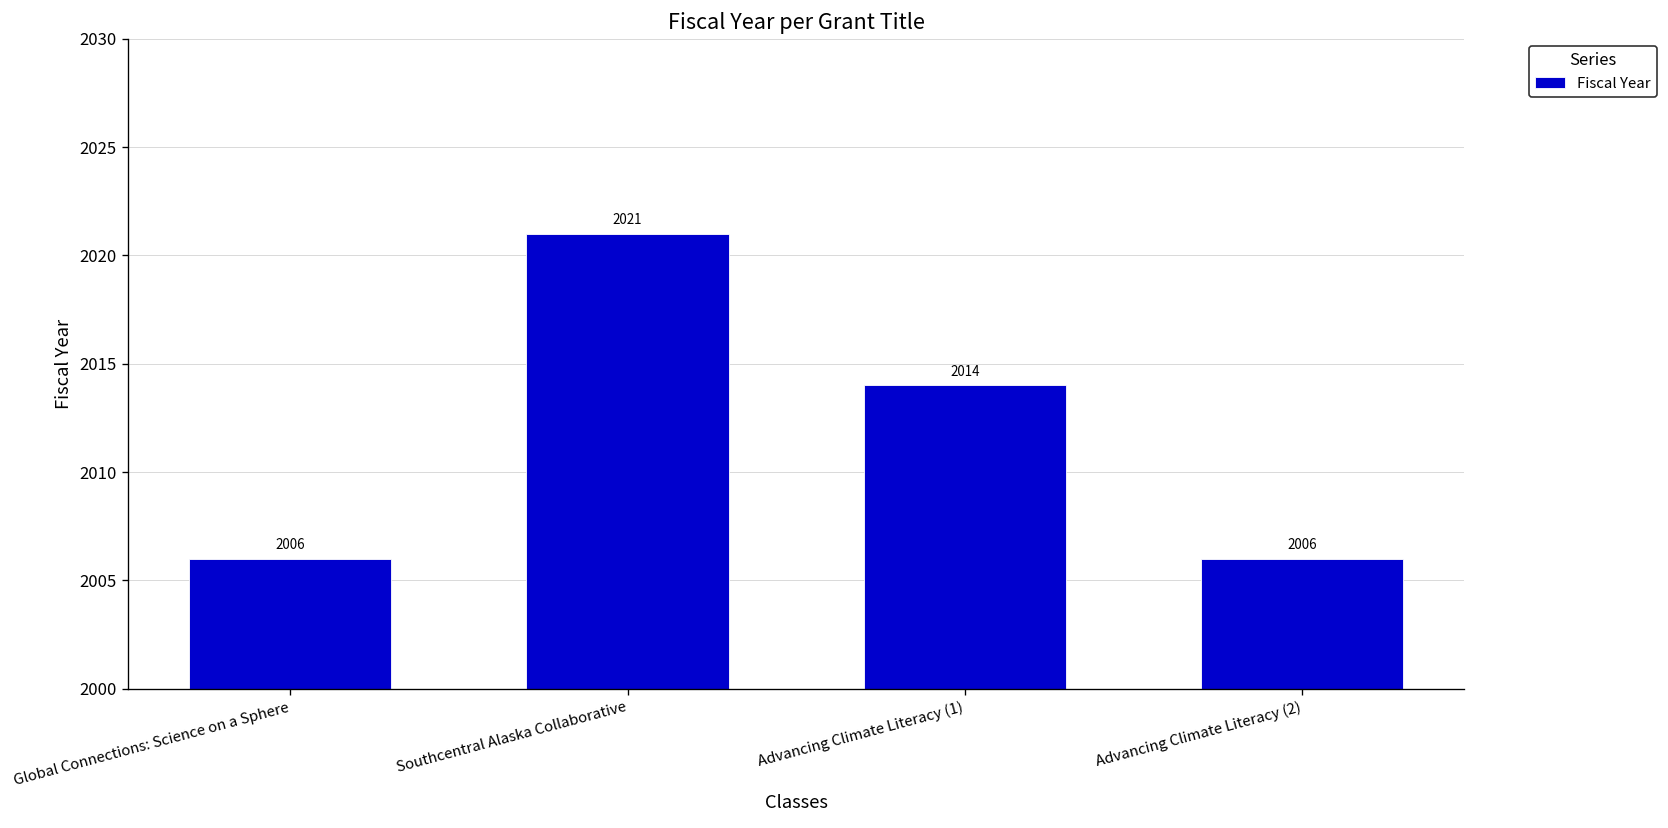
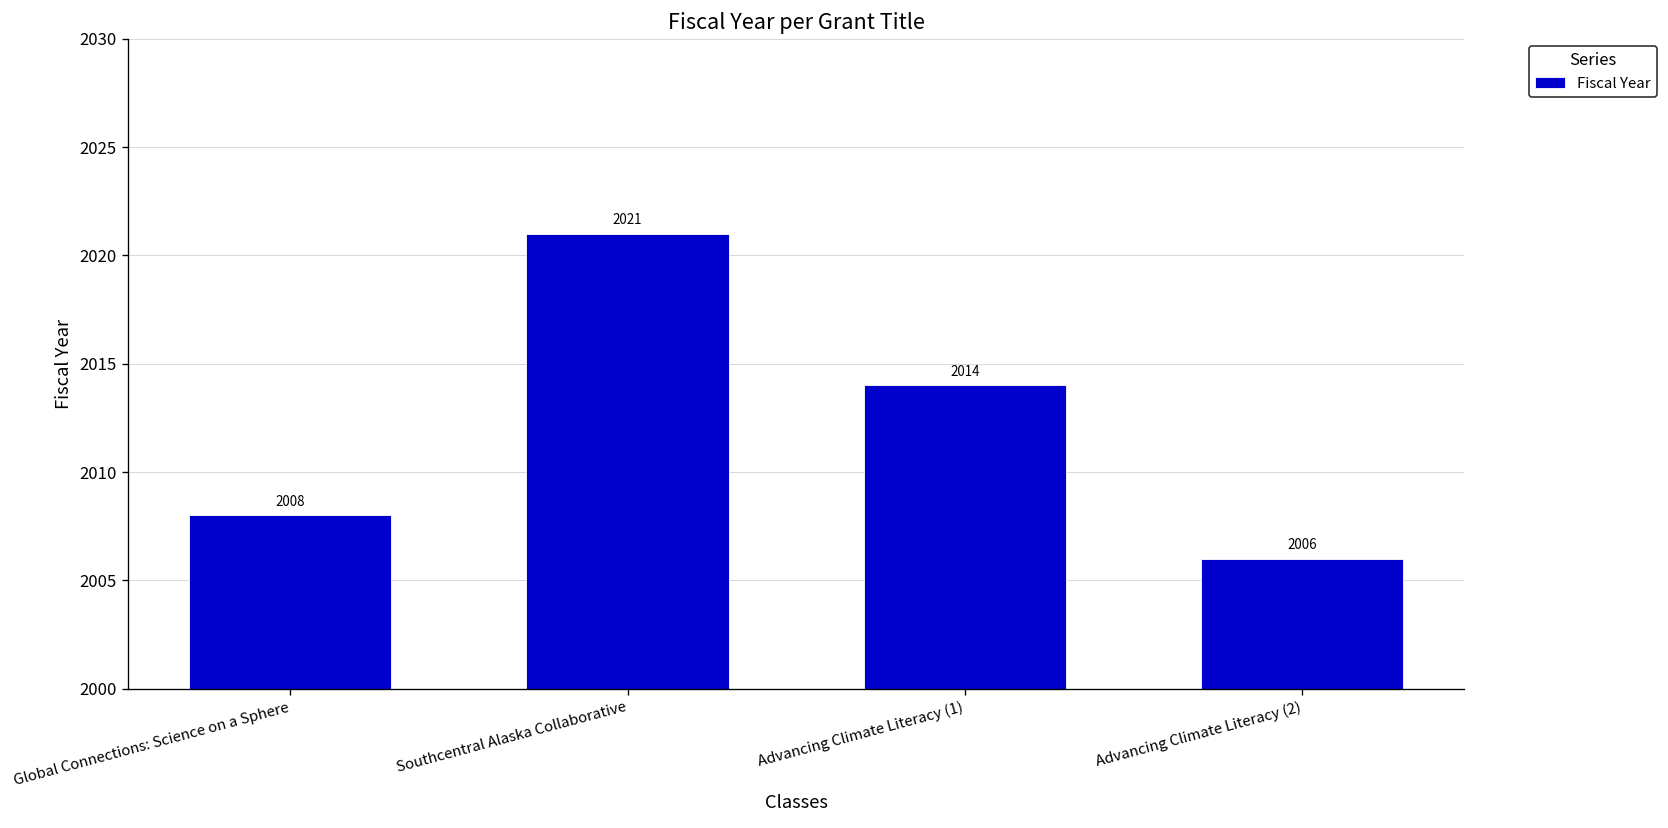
Global Connections: Science on a Sphere: 2006 -> 2008
